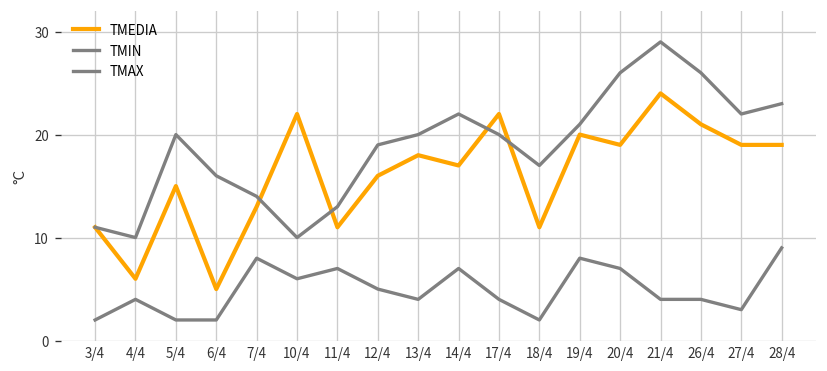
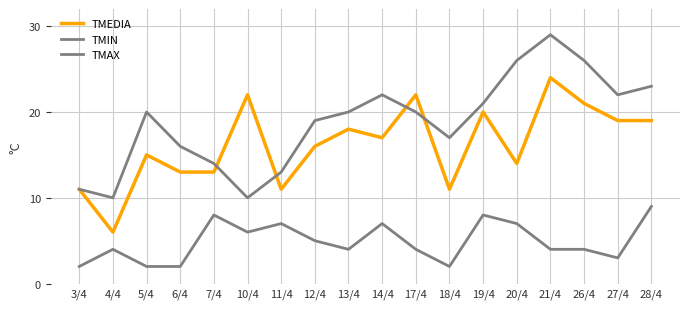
TMEDIA, 6/4: 5 -> 13
TMEDIA, 20/4: 19 -> 14
